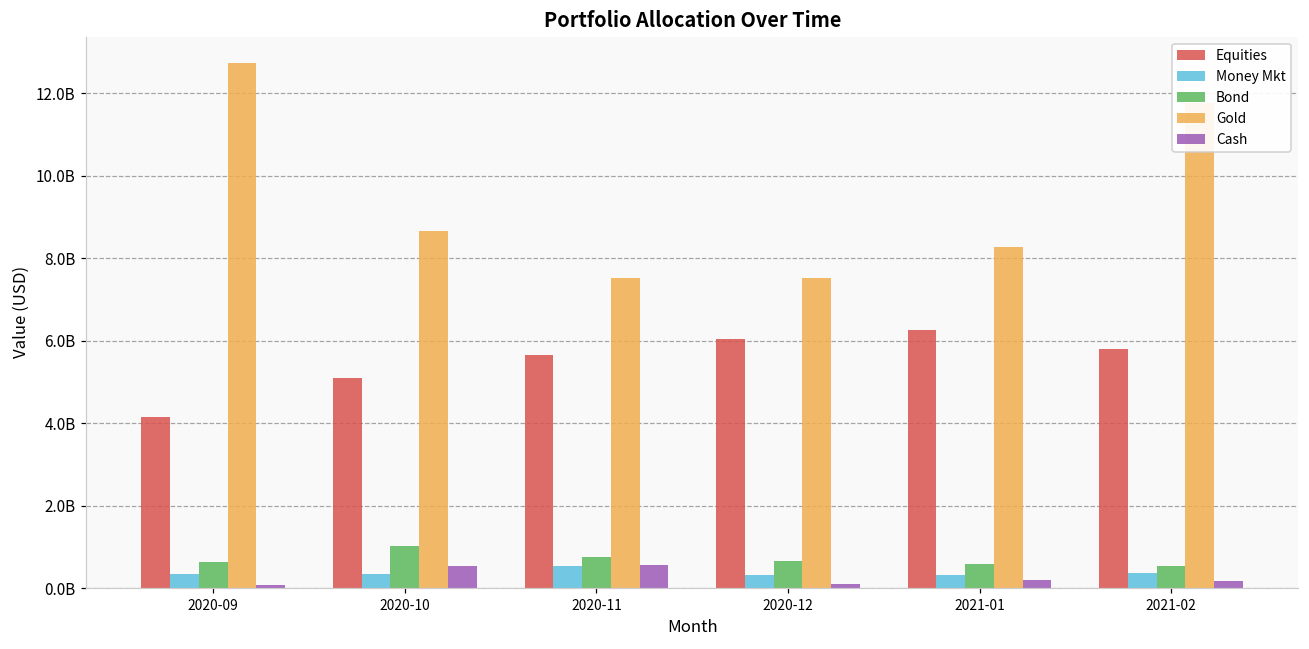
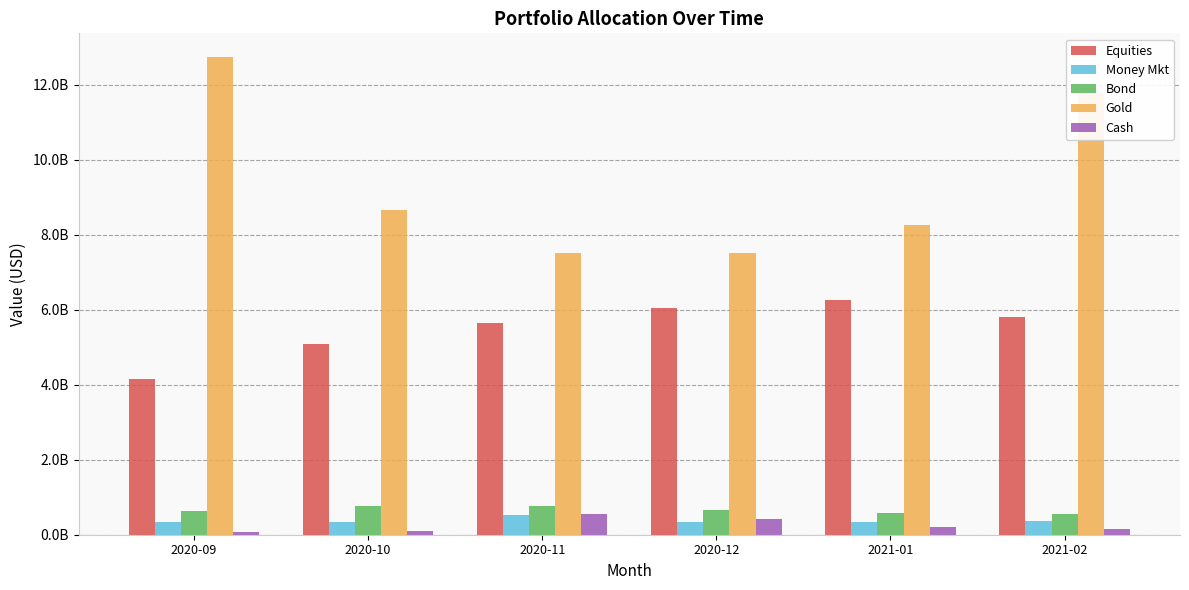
Bond, 2020-10: 1000000000 -> 800000000
Cash, 2020-10: 500000000 -> 100000000
Cash, 2020-12: 100000000 -> 400000000
